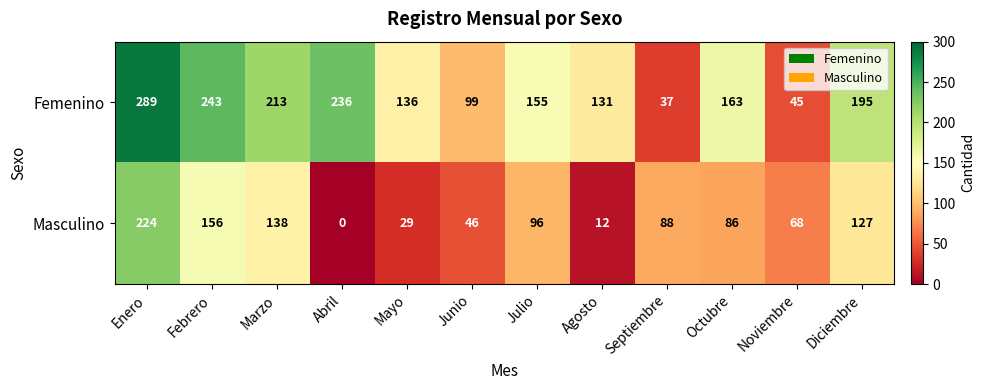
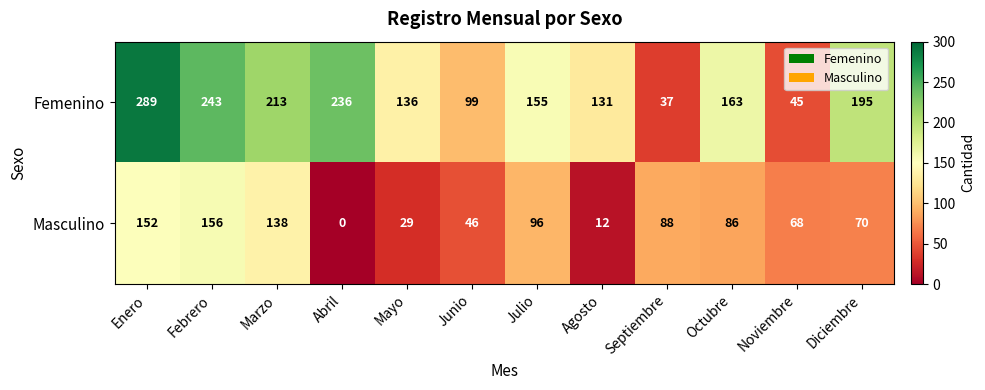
Masculino, Enero: 224 -> 152
Masculino, Diciembre: 127 -> 70
